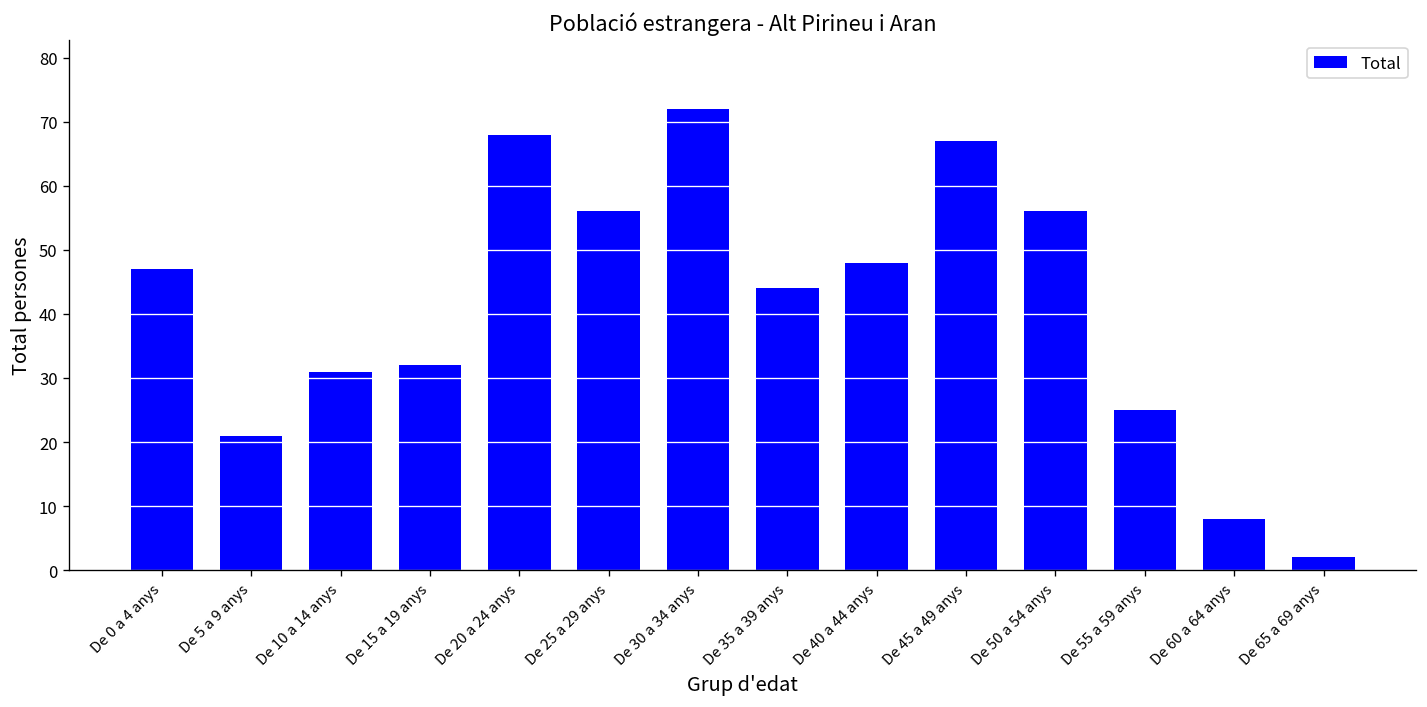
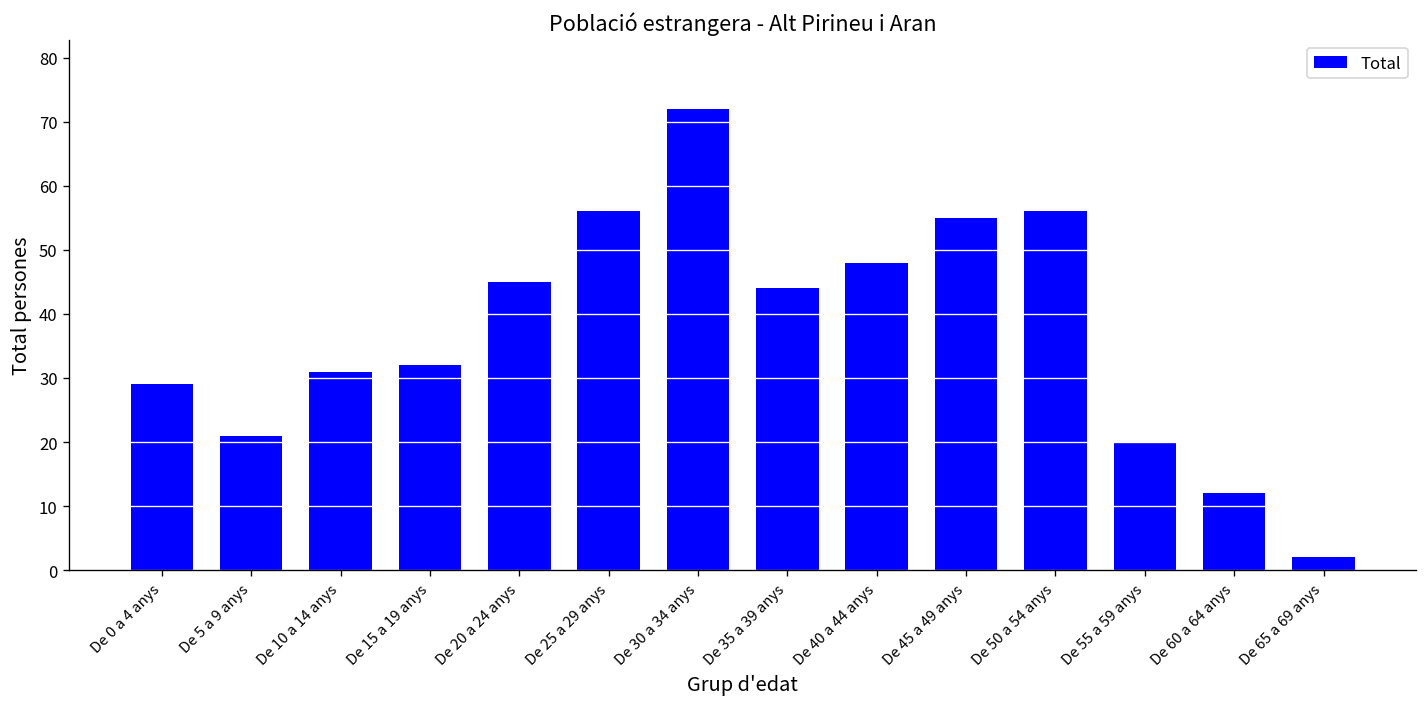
De 0 a 4 anys: 47 -> 29
De 20 a 24 anys: 68 -> 45
De 45 a 49 anys: 67 -> 55
De 55 a 59 anys: 25 -> 20
De 60 a 64 anys: 8 -> 12
